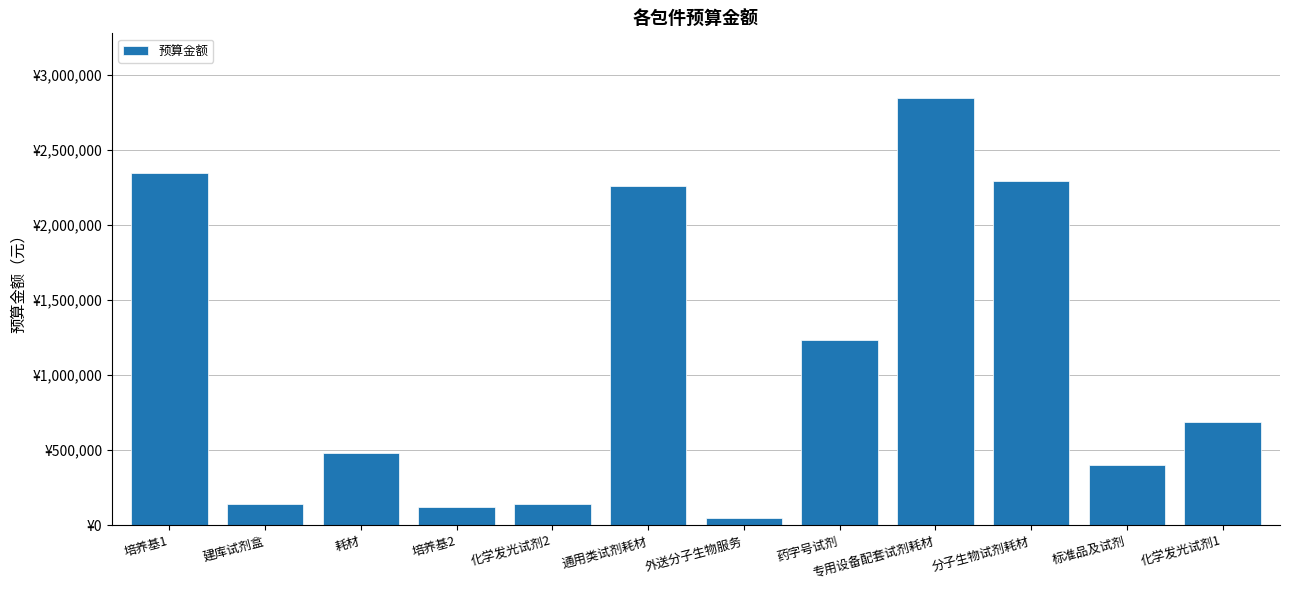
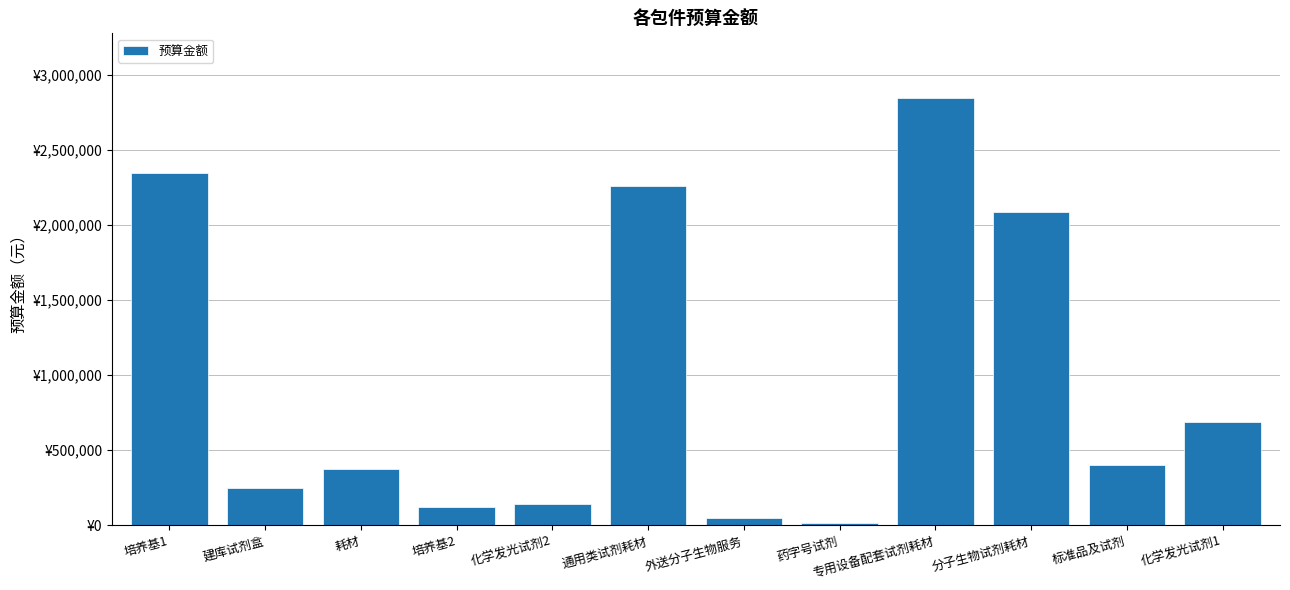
建库试剂盒: ¥140,000 -> ¥250,000
耗材: ¥480,000 -> ¥380,000
药字号试剂: ¥1,230,000 -> ¥20,000
分子生物试剂耗材: ¥2,300,000 -> ¥2,090,000
